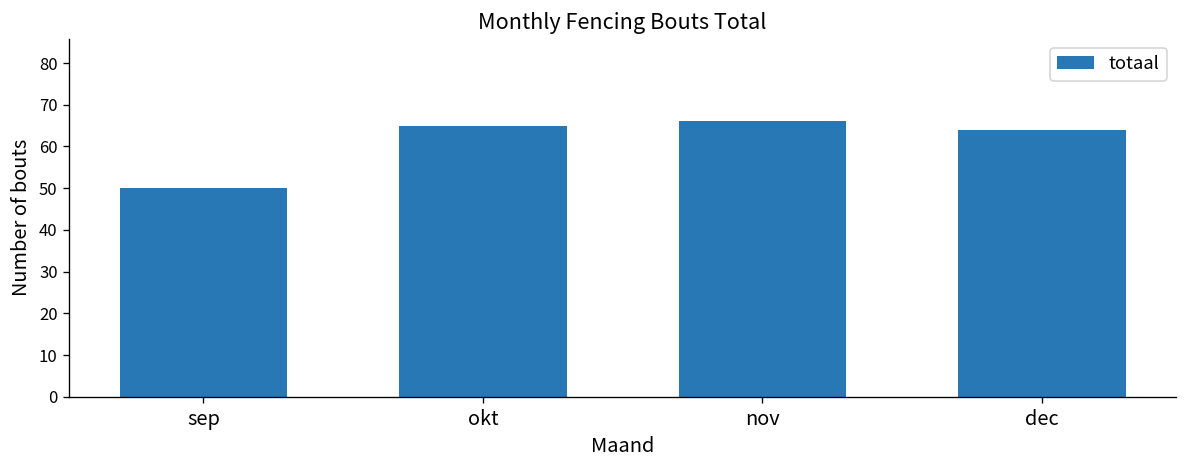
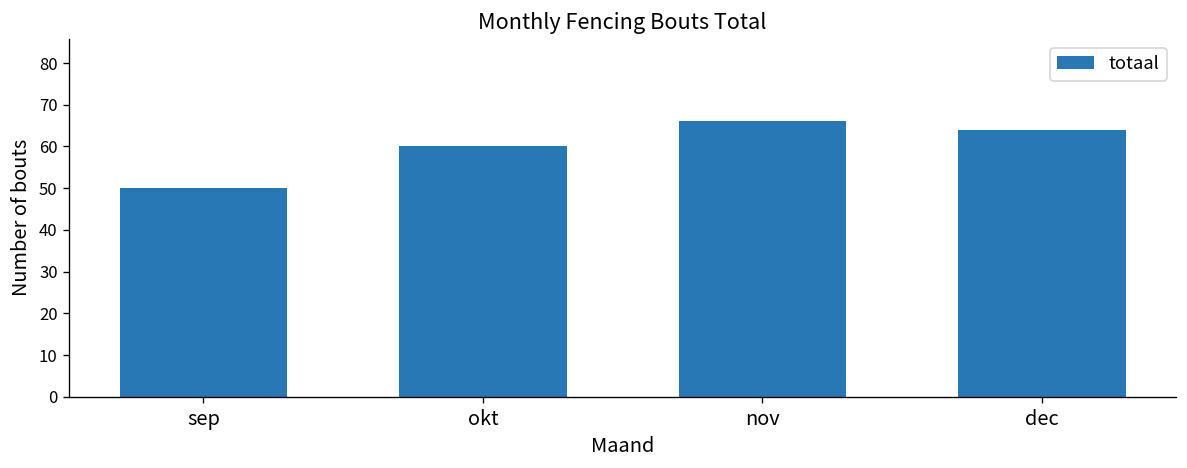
okt: 65 -> 60
